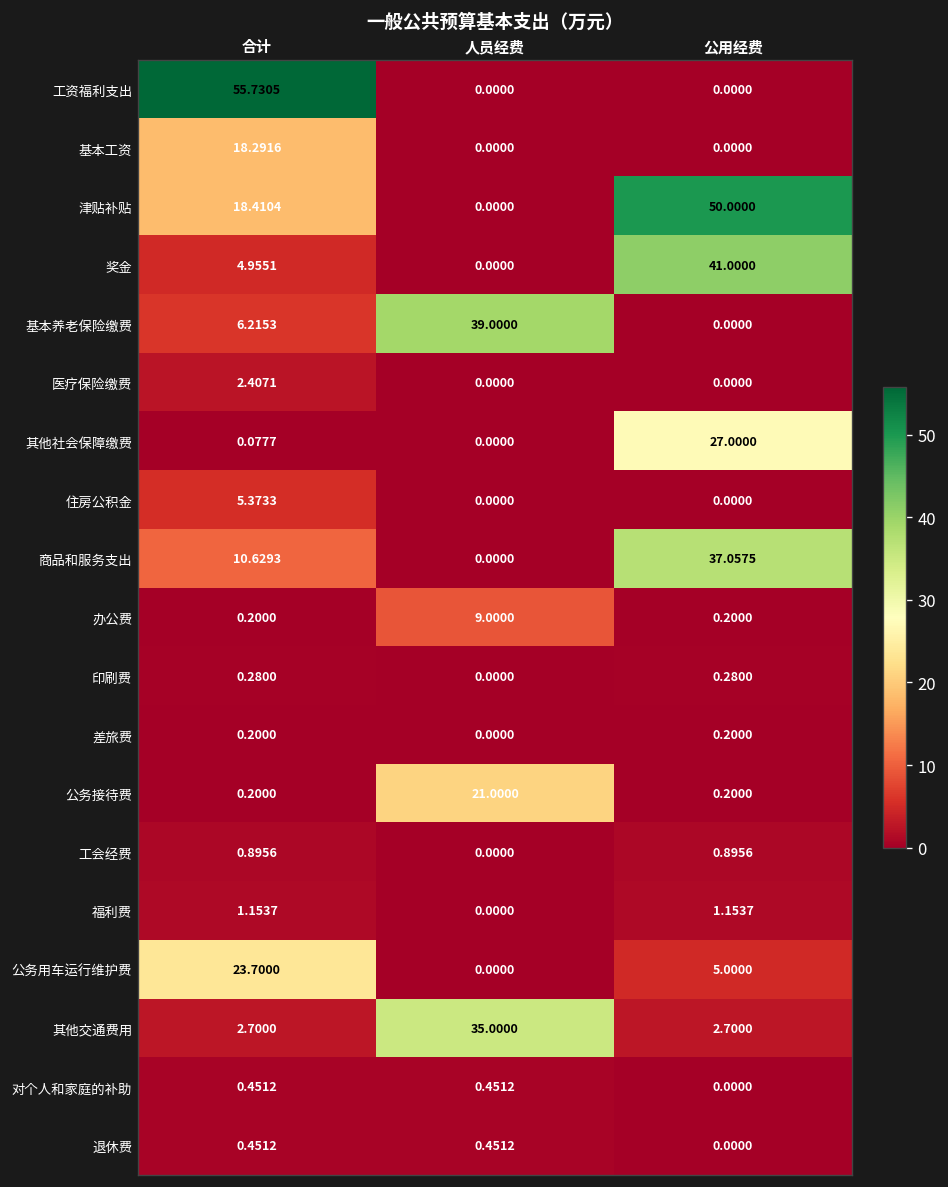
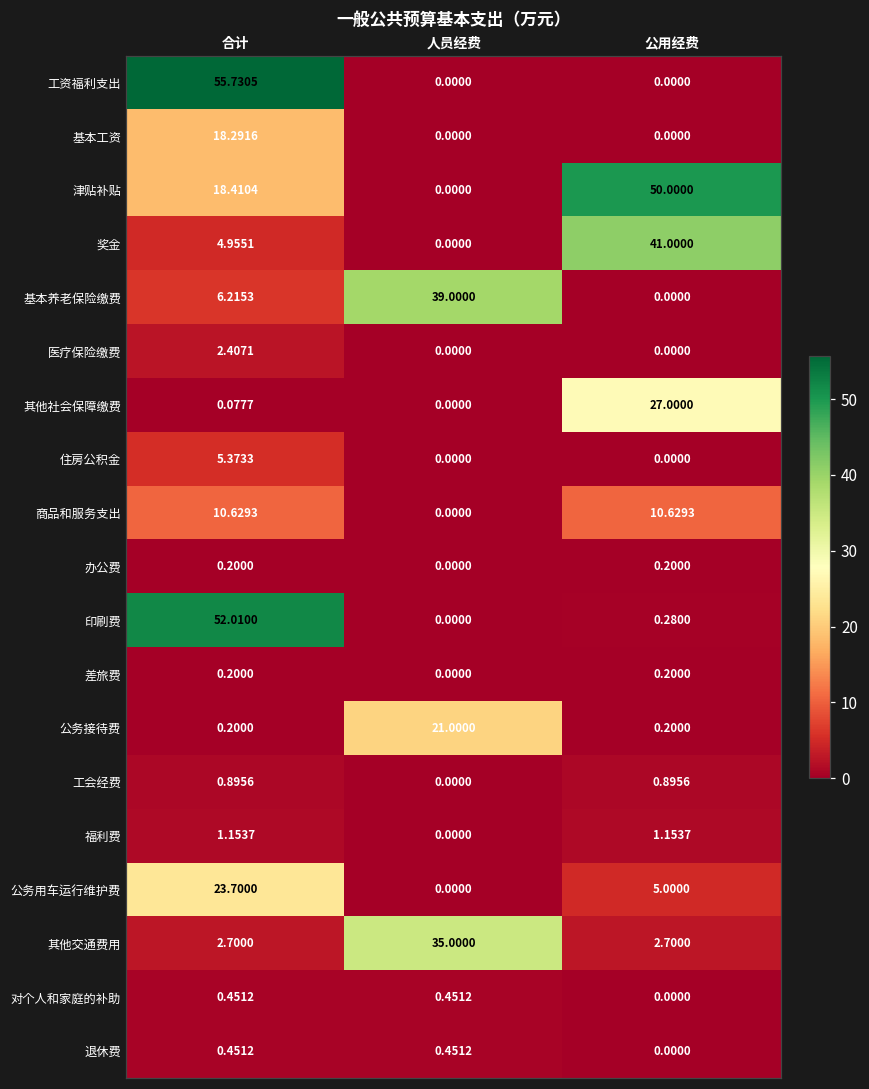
商品和服务支出, 公用经费: 37.0575 -> 10.6293
办公费, 人员经费: 9.0000 -> 0.0000
印刷费, 合计: 0.2800 -> 52.0100
